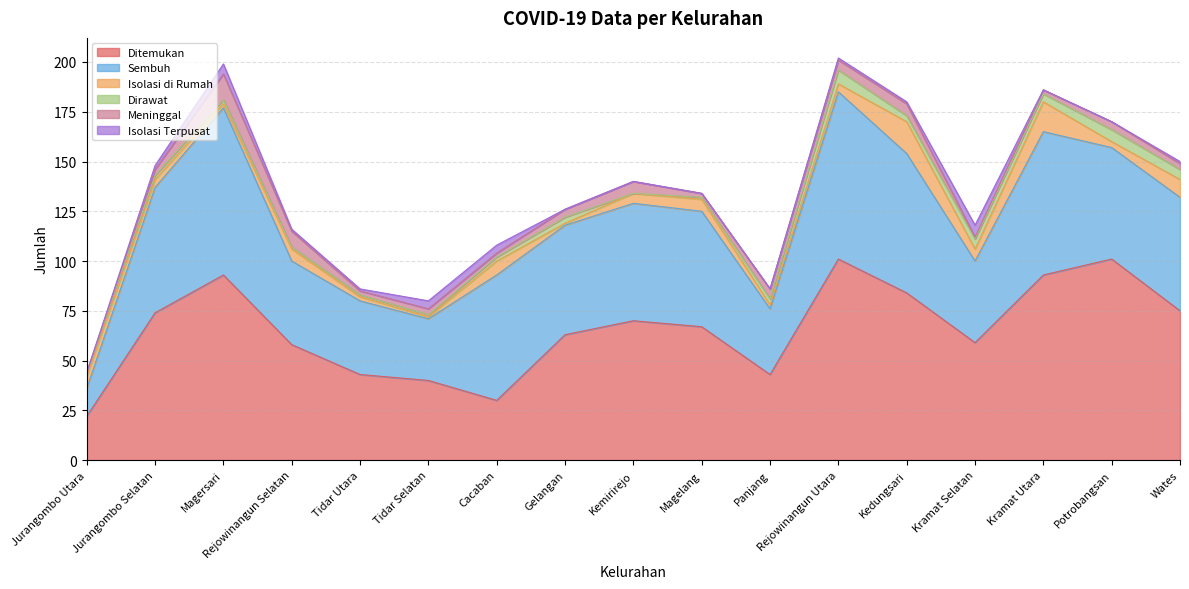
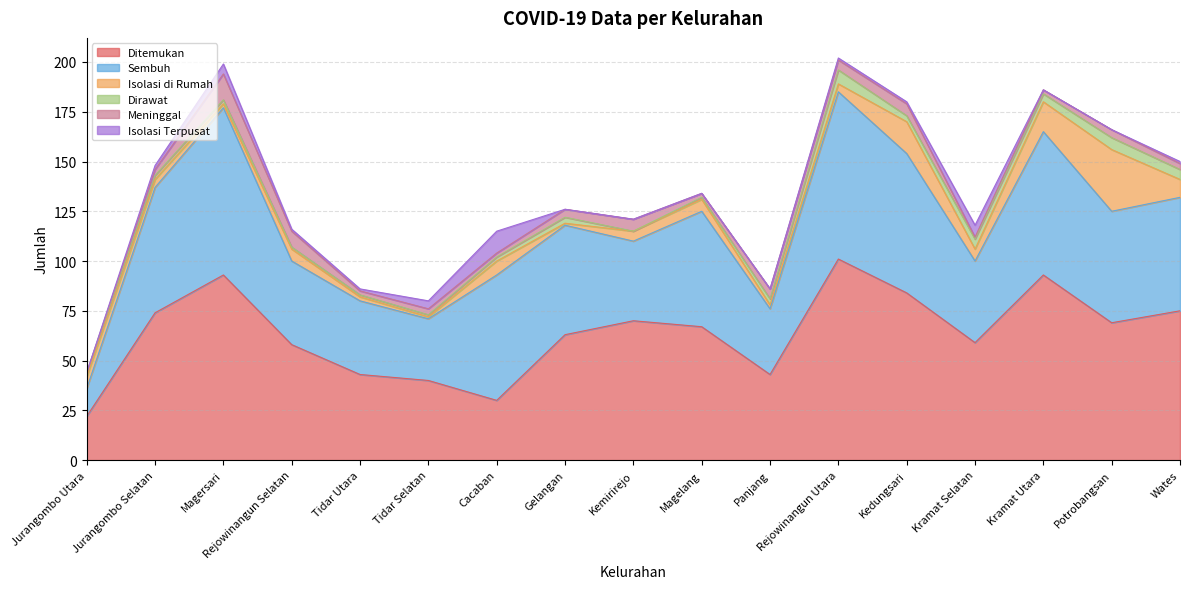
Isolasi Terpusat, Cacaban: 4 -> 11
Sembuh, Kemirirejo: 59 -> 40
Ditemukan, Potrobangsan: 101 -> 69
Isolasi di Rumah, Potrobangsan: 3 -> 31
